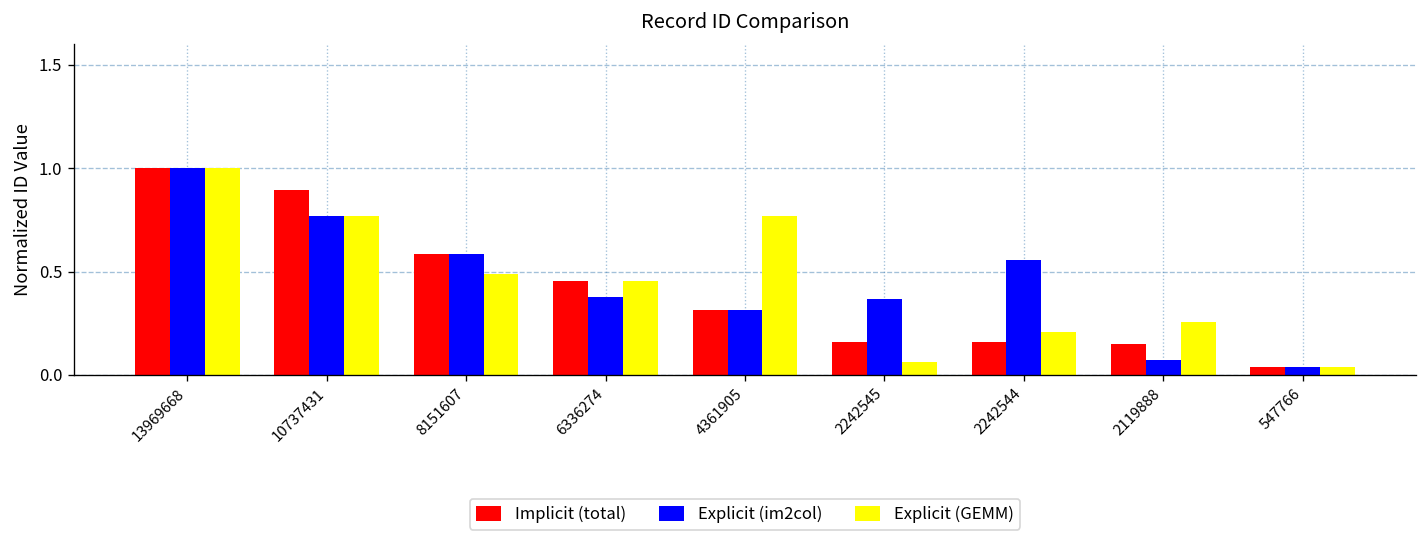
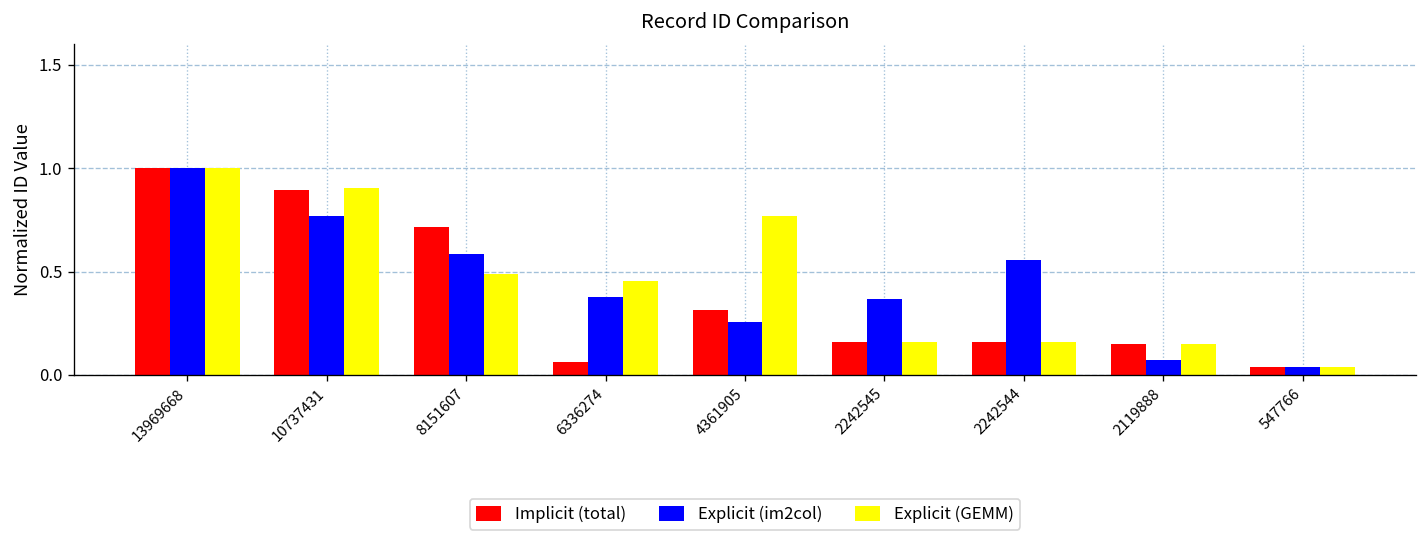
Explicit (GEMM), 10737431: 0.77 -> 0.91
Implicit (total), 8151607: 0.58 -> 0.71
Implicit (total), 6336274: 0.45 -> 0.06
Explicit (im2col), 4361905: 0.31 -> 0.26
Explicit (GEMM), 2242545: 0.06 -> 0.16
Explicit (GEMM), 2242544: 0.21 -> 0.16
Explicit (GEMM), 2119888: 0.26 -> 0.15
